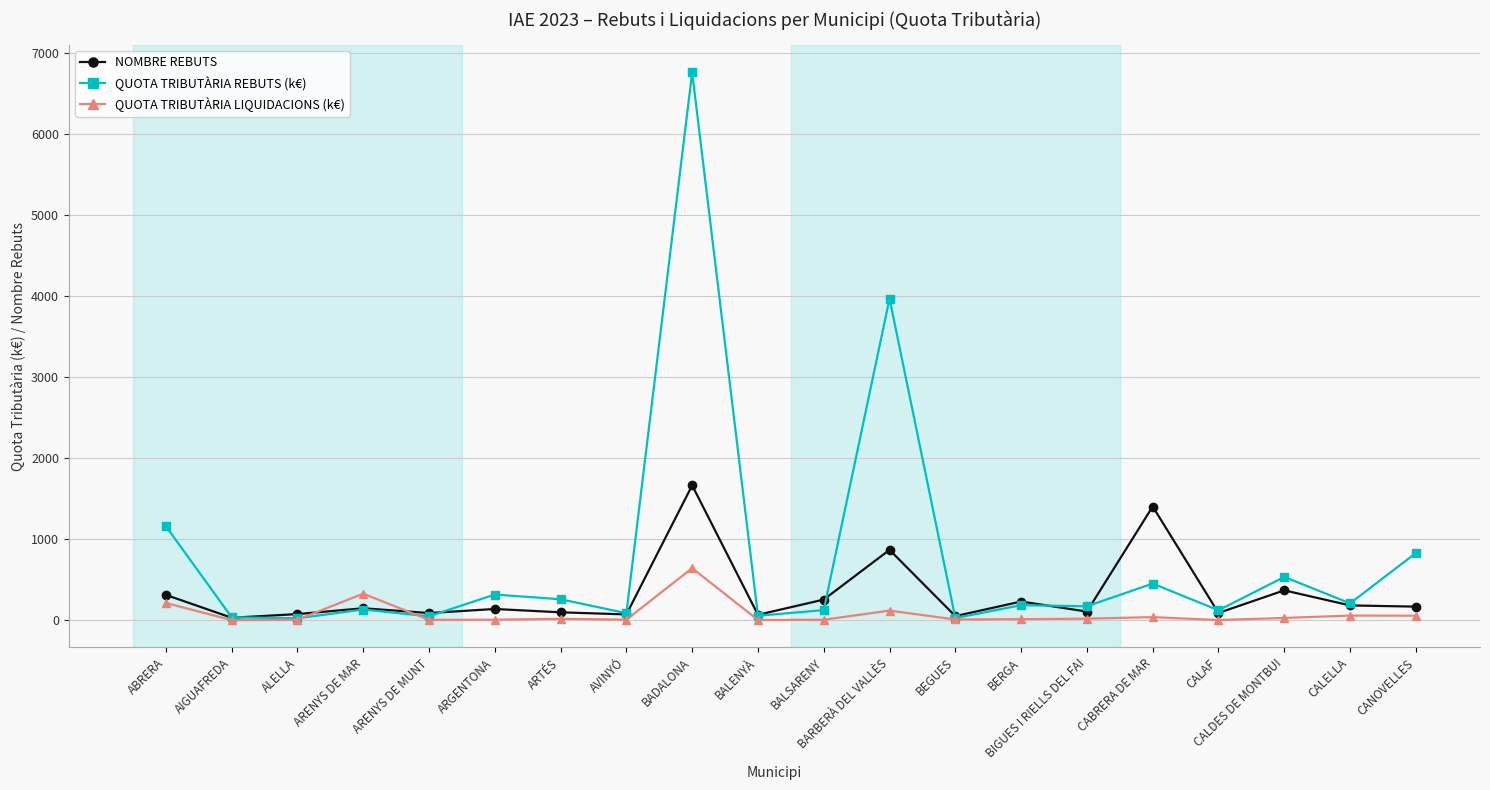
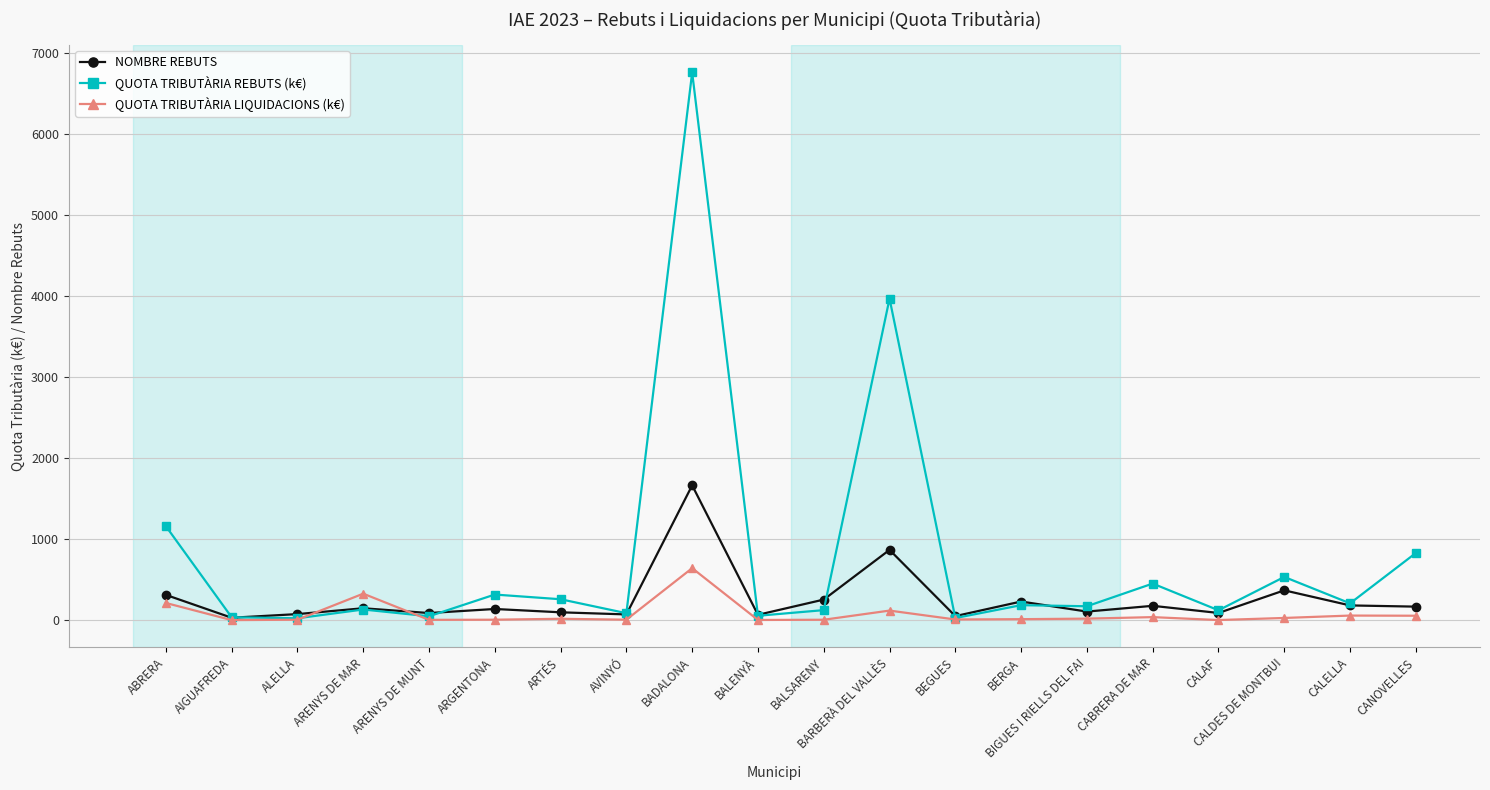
NOMBRE REBUTS, CABRERA DE MAR: 1400 -> 200
